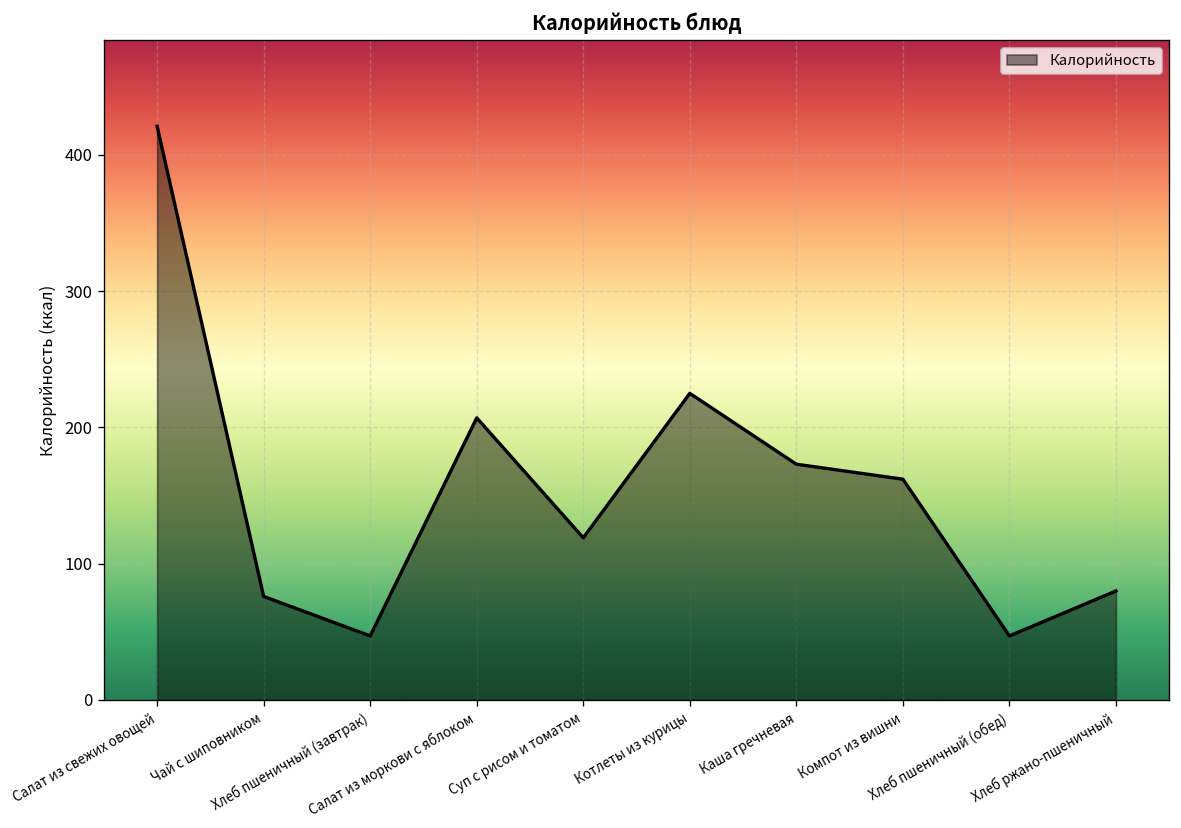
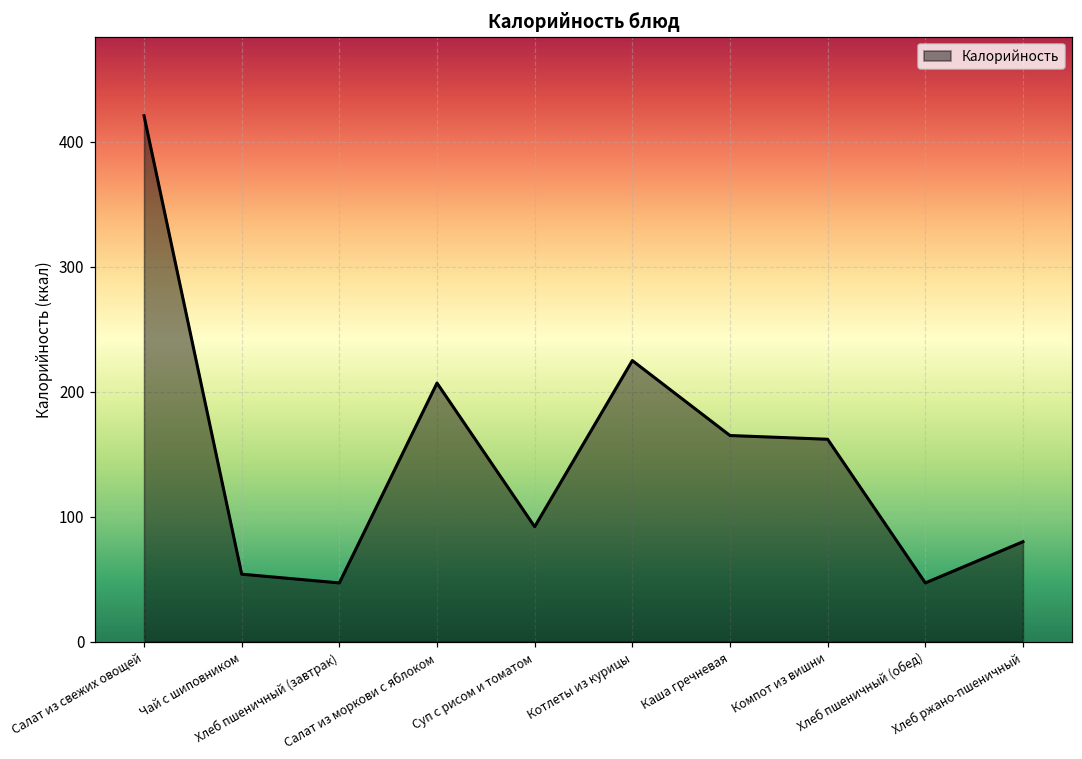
Чай с шиповником: 76 -> 54
Суп с рисом и томатом: 119 -> 92
Каша гречневая: 173 -> 165
